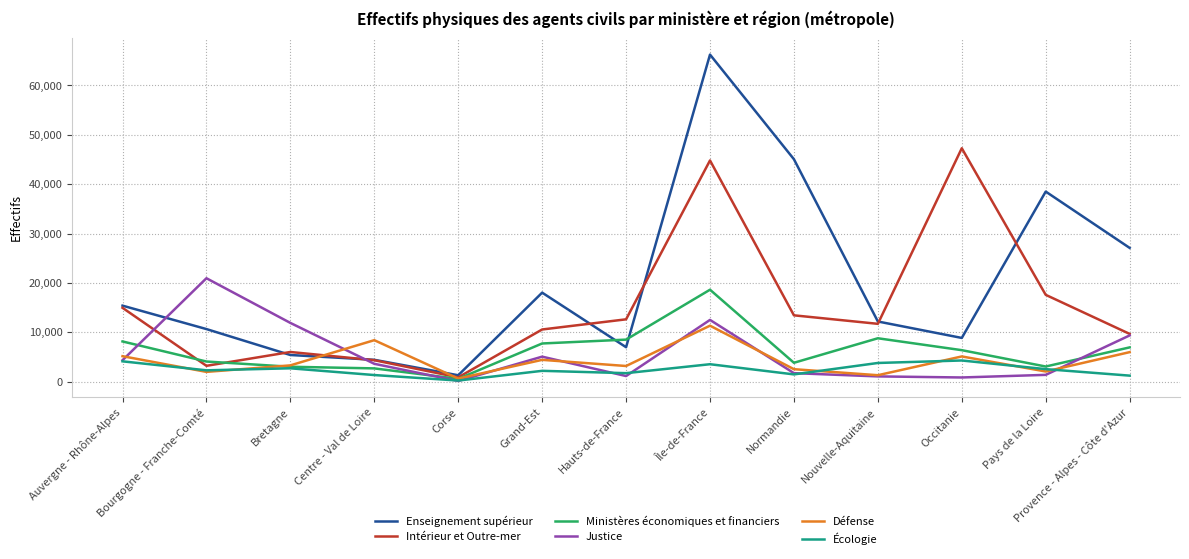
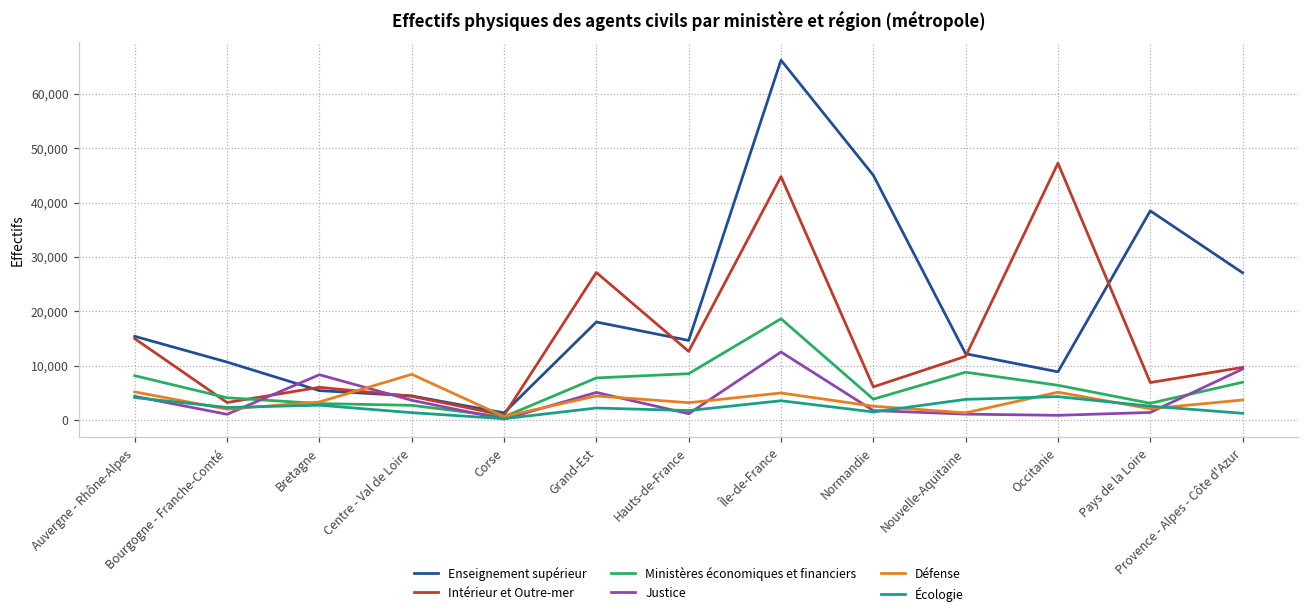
Justice, Bourgogne - Franche-Comté: 21,000 -> 1,000
Justice, Bretagne: 12,000 -> 8,000
Intérieur et Outre-mer, Grand-Est: 11,000 -> 27,000
Enseignement supérieur, Hauts-de-France: 7,000 -> 15,000
Défense, Île-de-France: 11,000 -> 5,000
Intérieur et Outre-mer, Normandie: 13,000 -> 6,000
Intérieur et Outre-mer, Pays de la Loire: 18,000 -> 7,000
Défense, Provence - Alpes - Côte d'Azur: 6,000 -> 4,000
